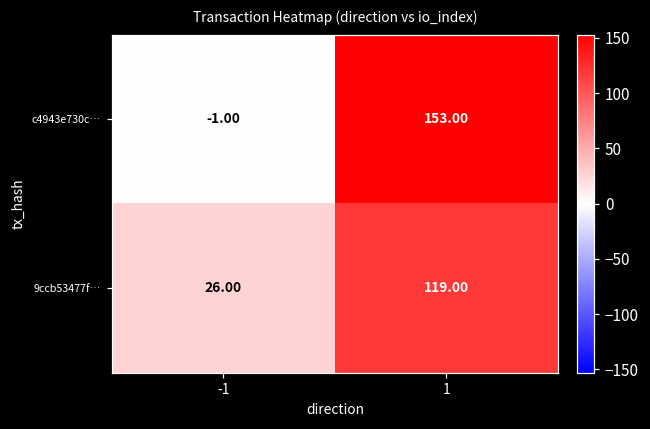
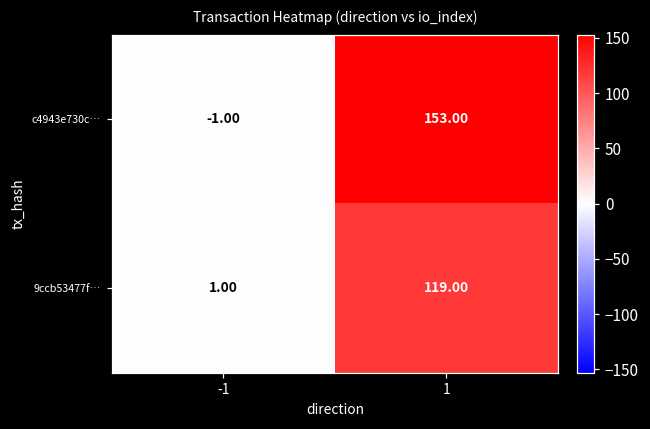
9ccb53477f…, -1: 26.00 -> 1.00
